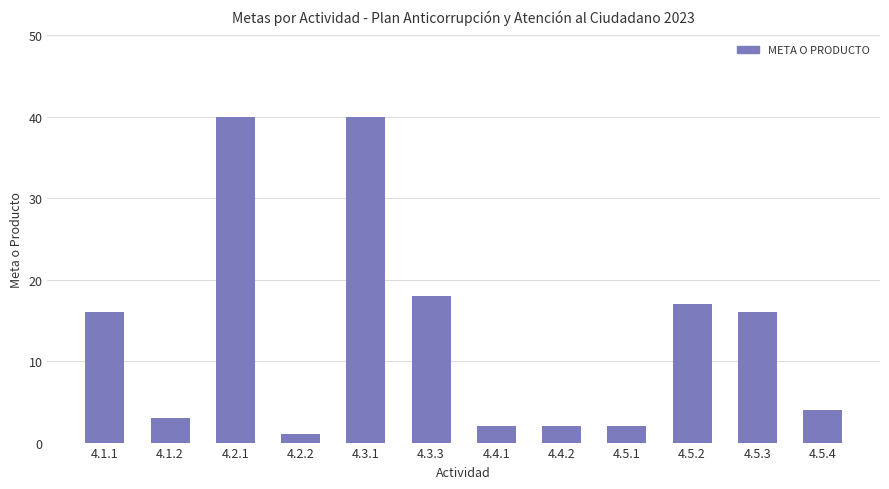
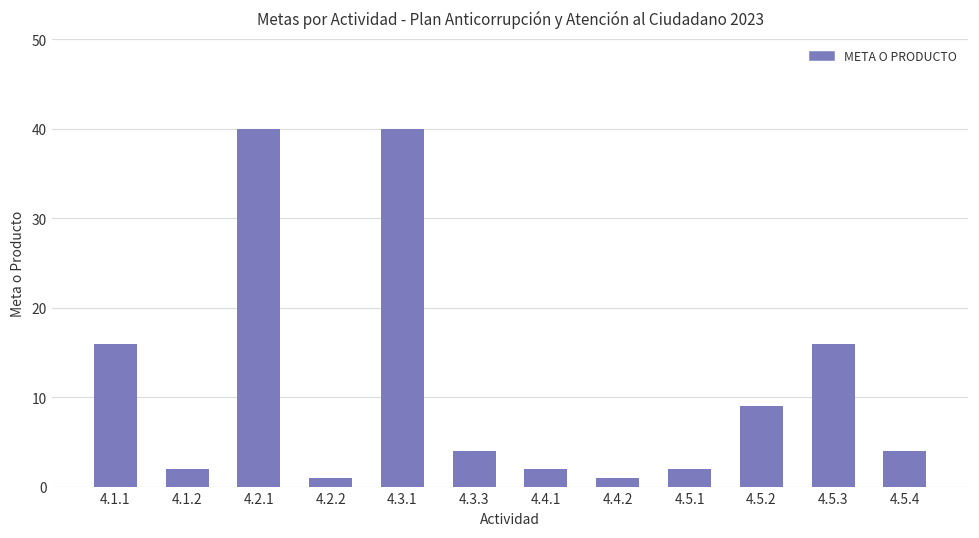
4.1.2: 3 -> 2
4.3.3: 18 -> 4
4.4.2: 2 -> 1
4.5.2: 17 -> 9
